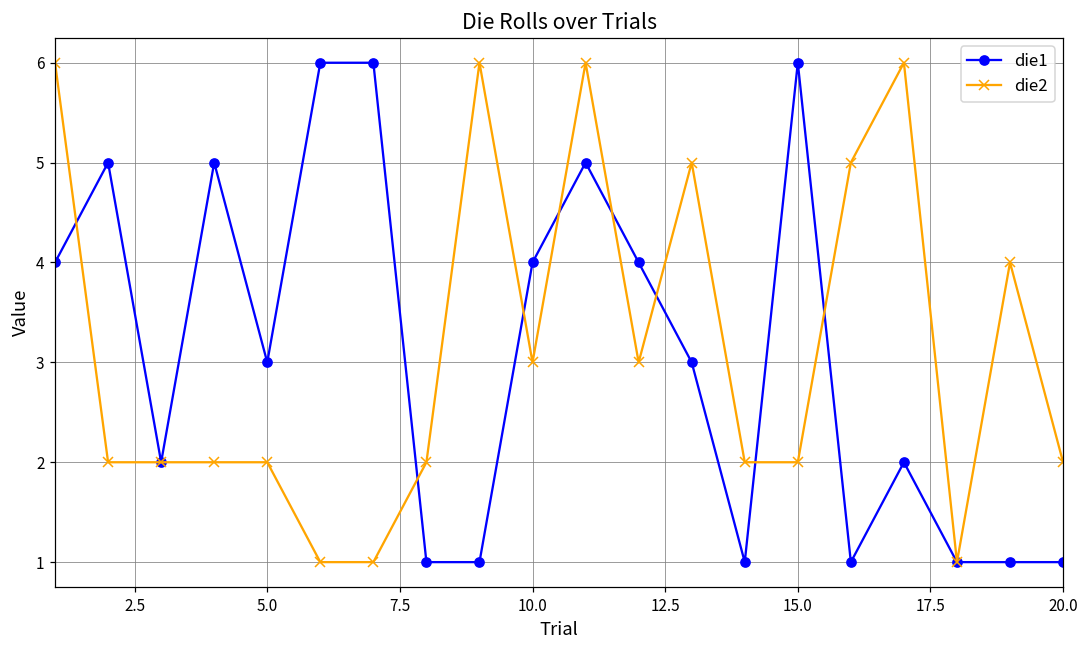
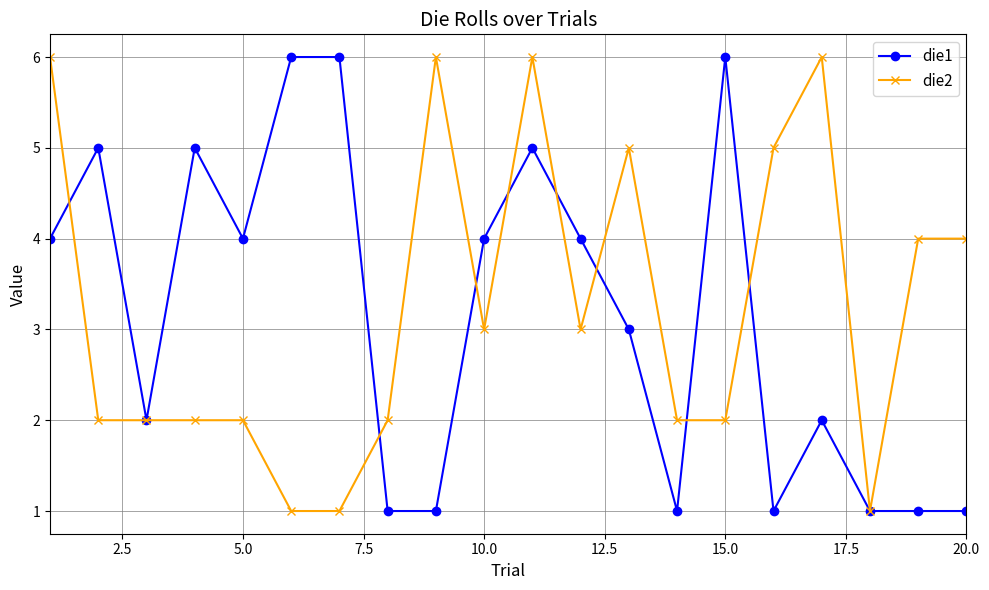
die1, 5.0: 3 -> 4
die2, 20.0: 2 -> 4
